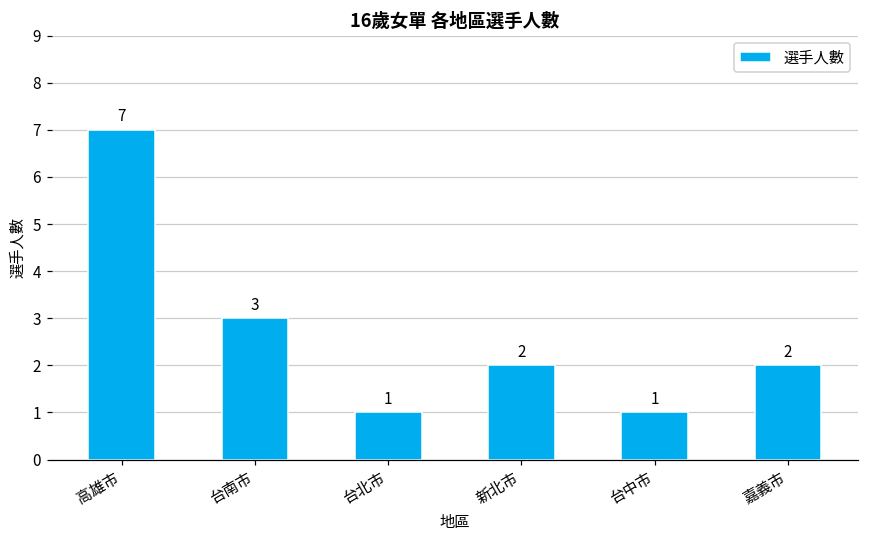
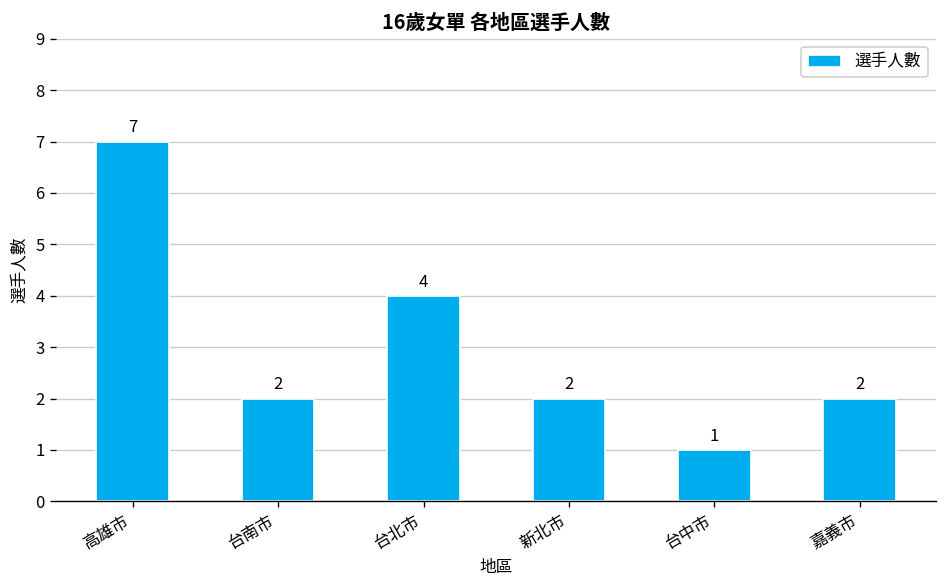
台南市: 3 -> 2
台北市: 1 -> 4
